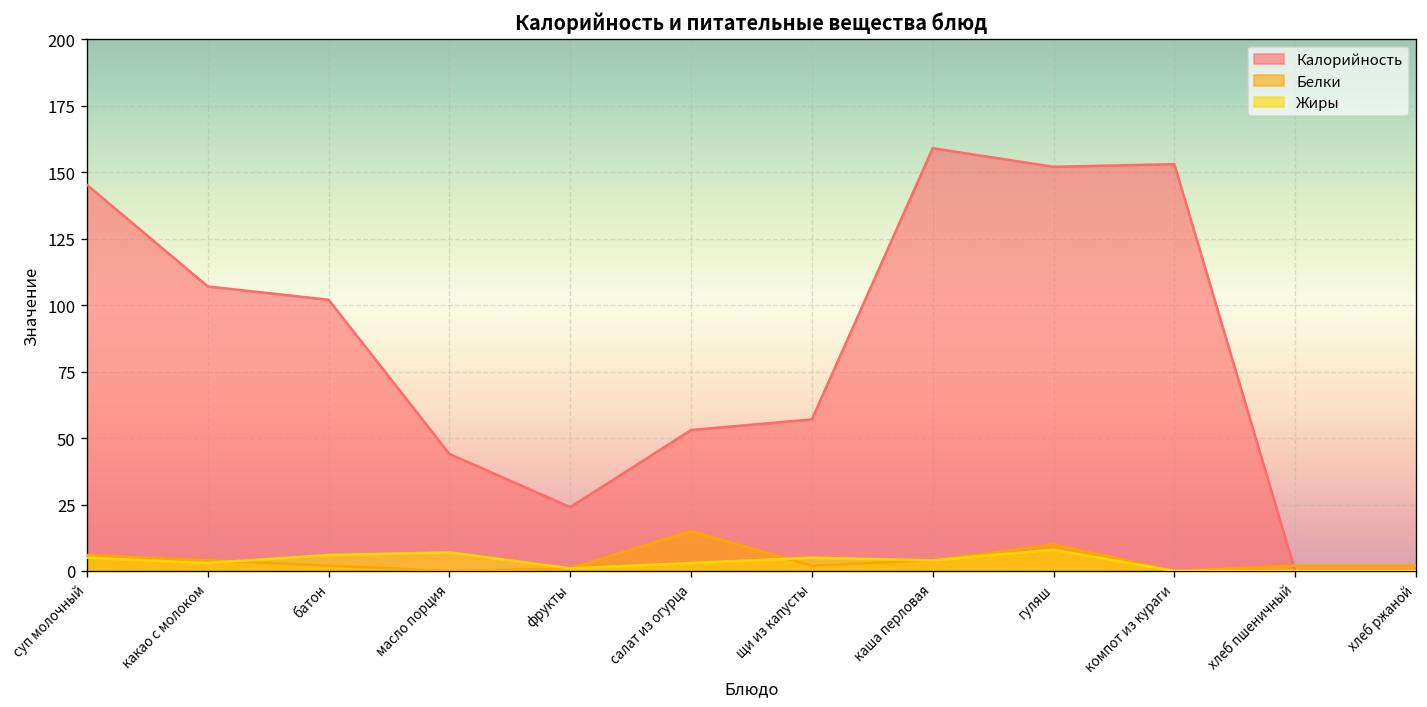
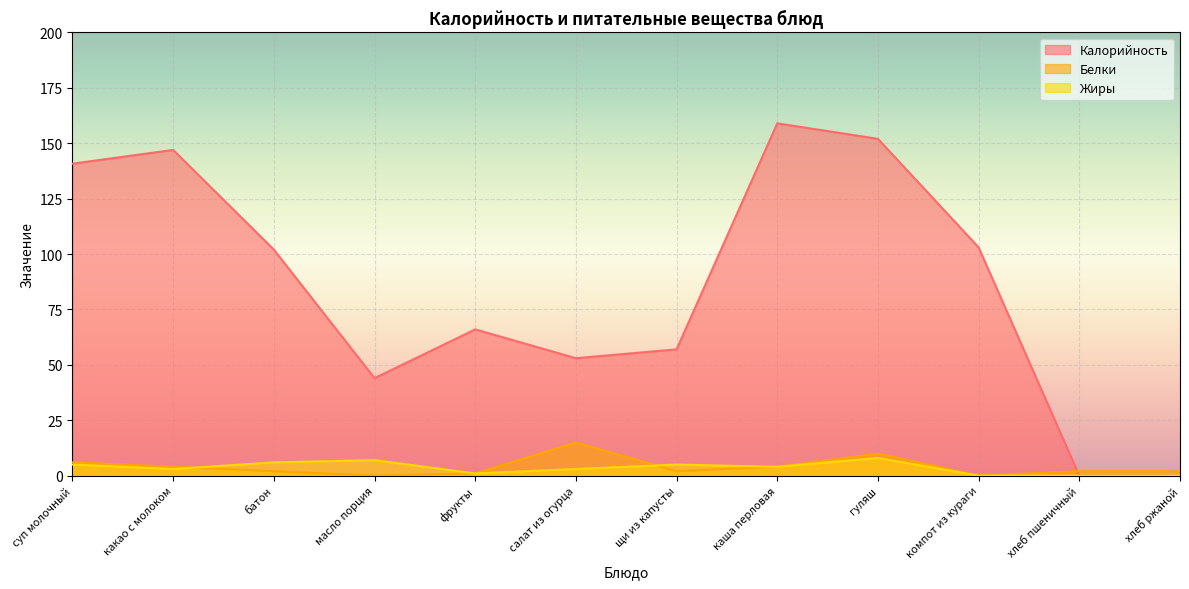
Калорийность, суп молочный: 145 -> 141
Калорийность, какао с молоком: 107 -> 147
Калорийность, фрукты: 24 -> 66
Калорийность, компот из кураги: 153 -> 103
